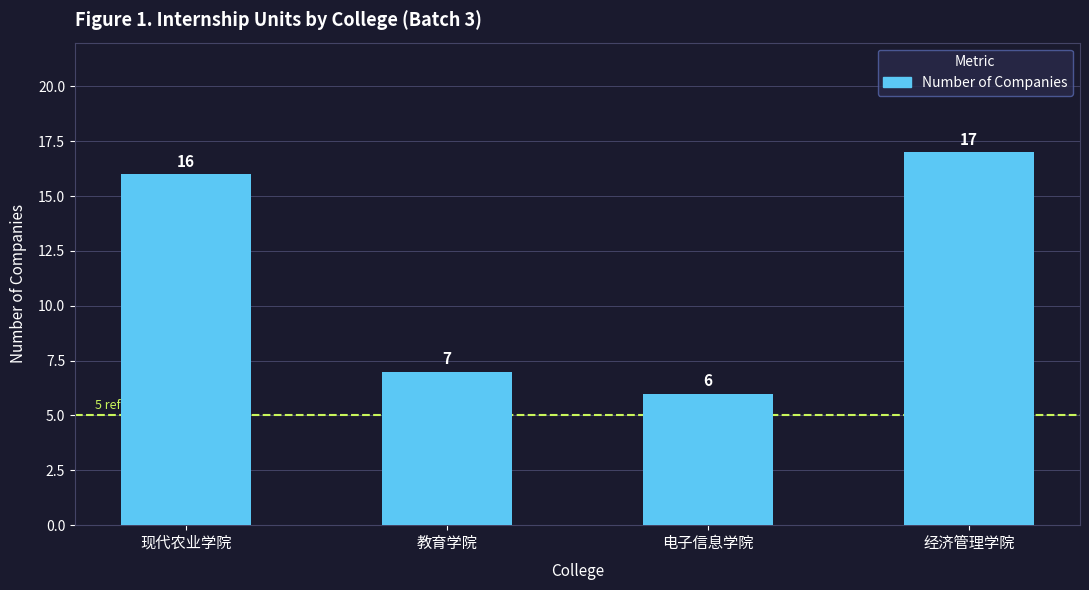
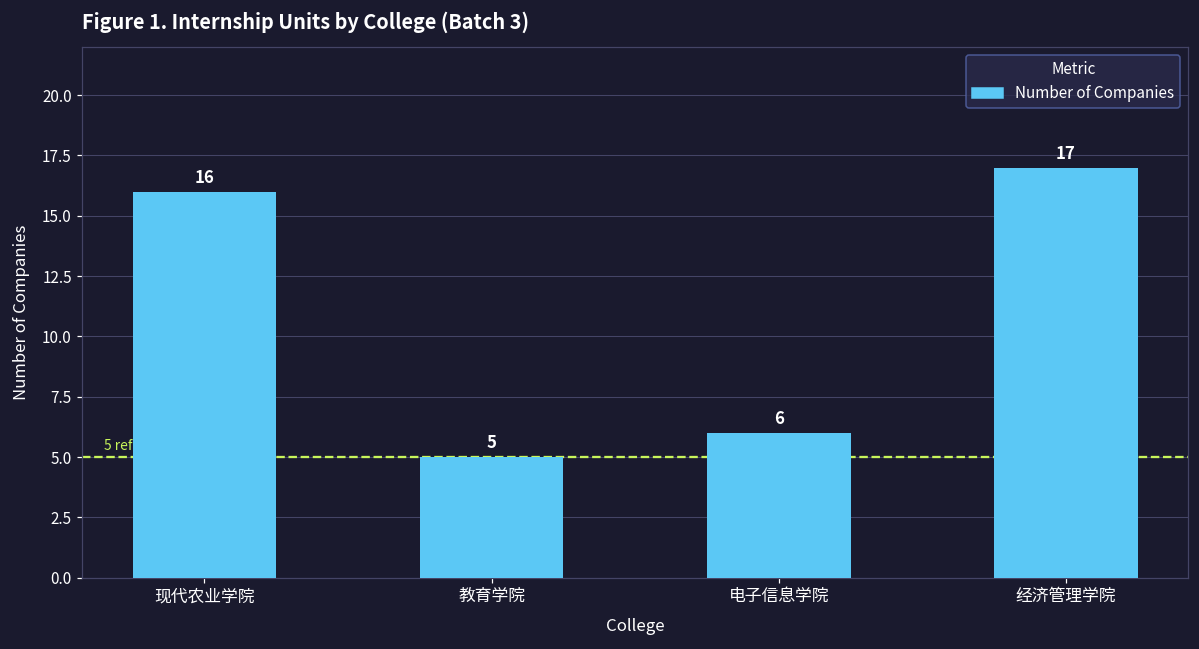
教育学院: 7 -> 5
